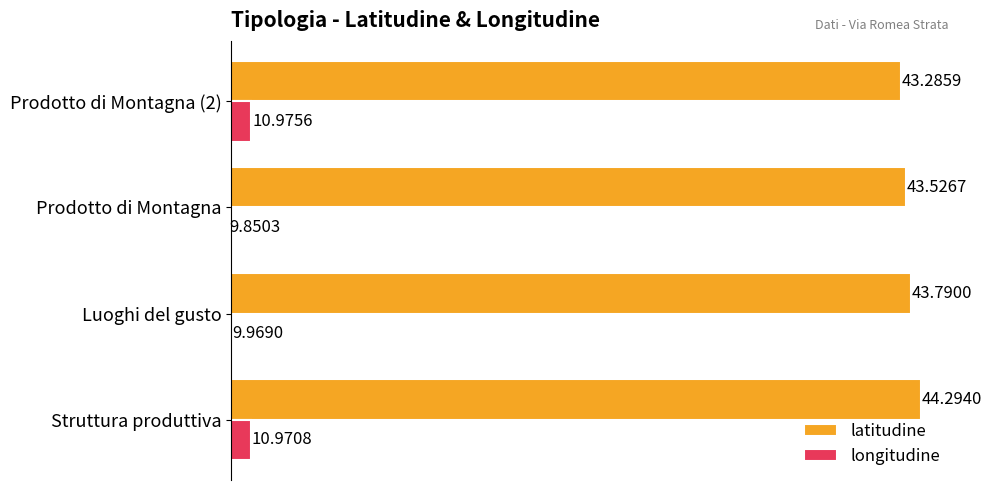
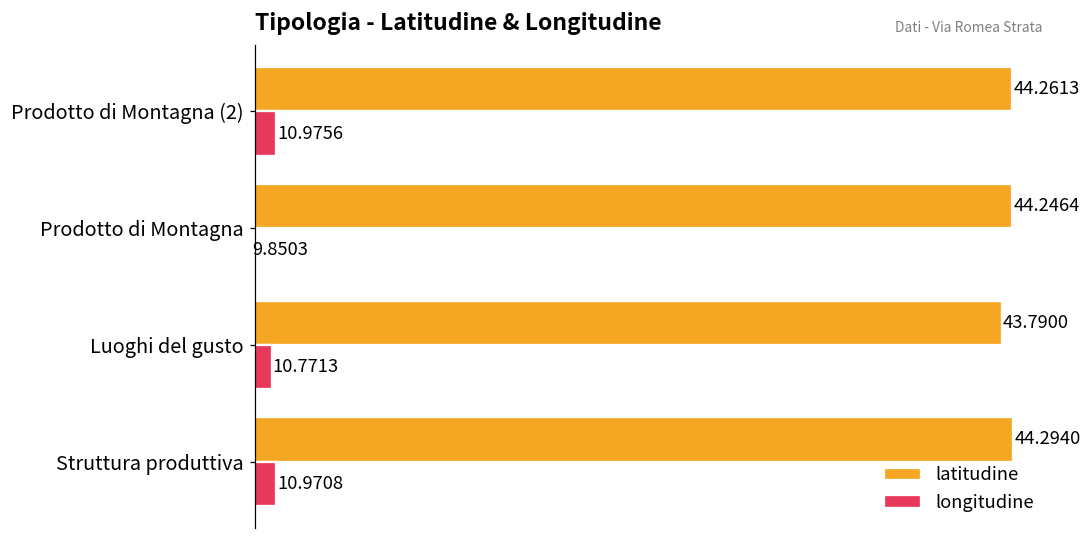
latitudine, Prodotto di Montagna (2): 43.2859 -> 44.2613
latitudine, Prodotto di Montagna: 43.5267 -> 44.2464
longitudine, Luoghi del gusto: 9.9690 -> 10.7713
